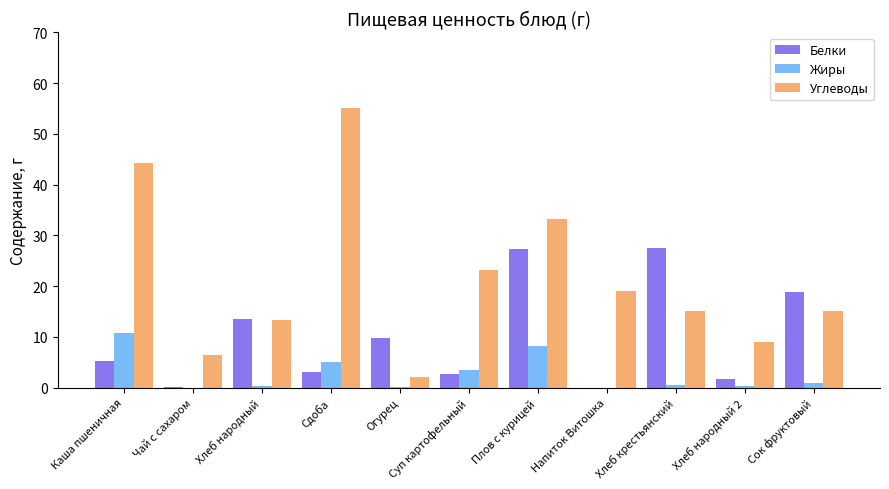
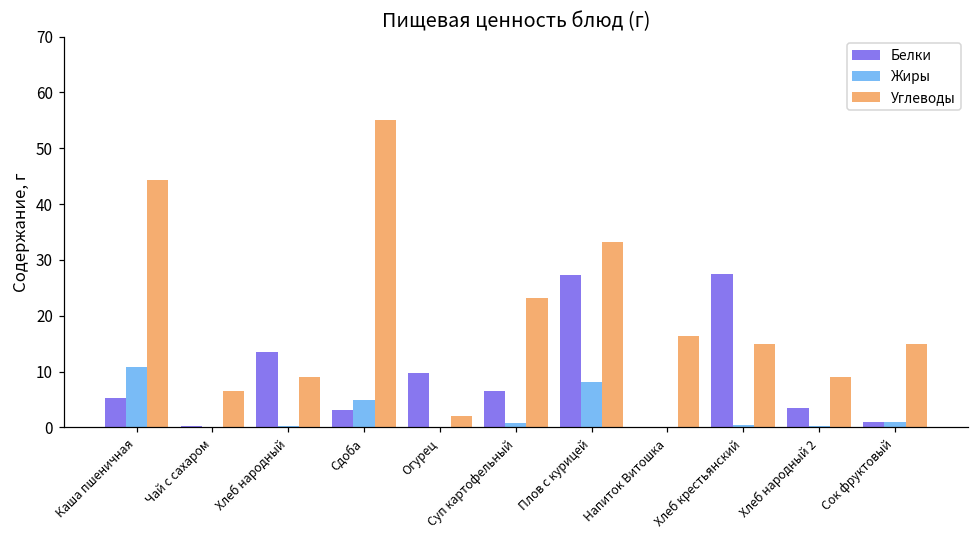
Углеводы, Хлеб народный: 13 -> 9
Белки, Суп картофельный: 3 -> 6
Жиры, Суп картофельный: 3 -> 1
Углеводы, Напиток Витошка: 19 -> 16
Белки, Хлеб народный 2: 2 -> 3
Белки, Сок фруктовый: 19 -> 1
